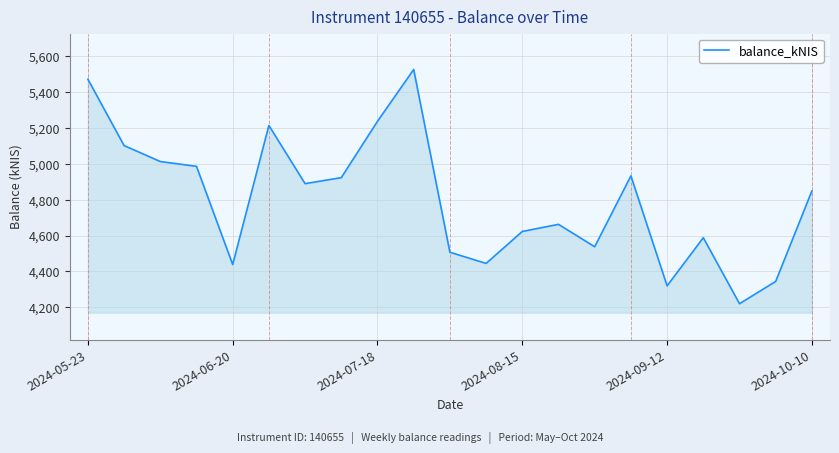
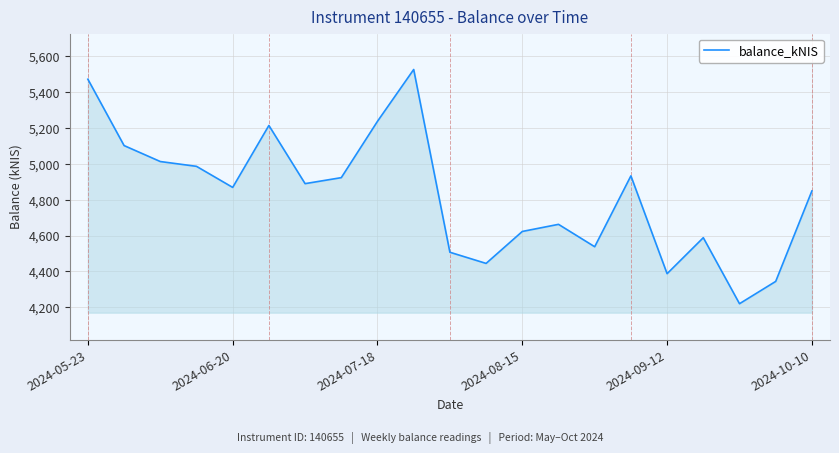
2024-06-20: 4,440 -> 4,870
2024-09-12: 4,320 -> 4,390
